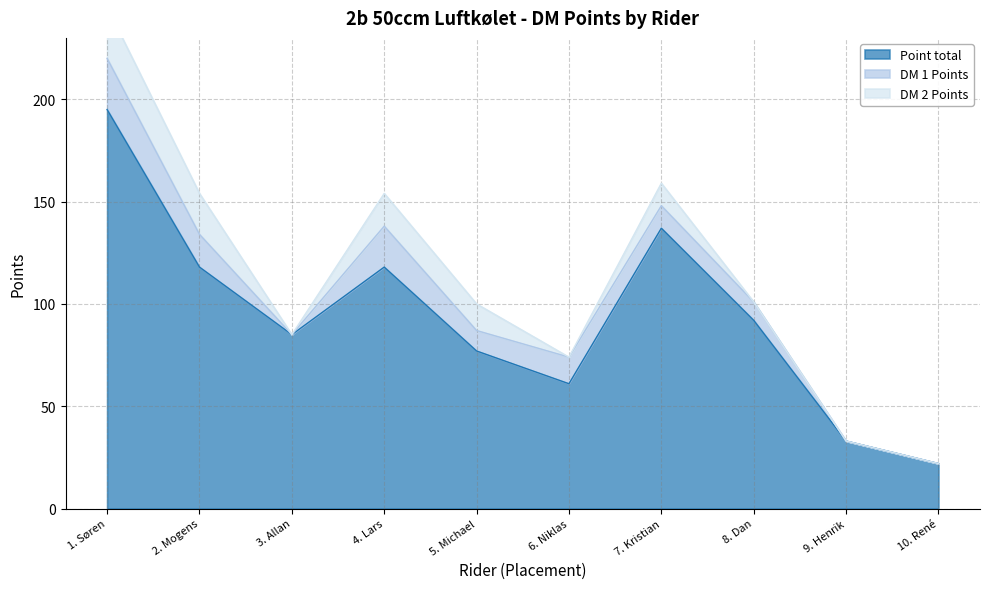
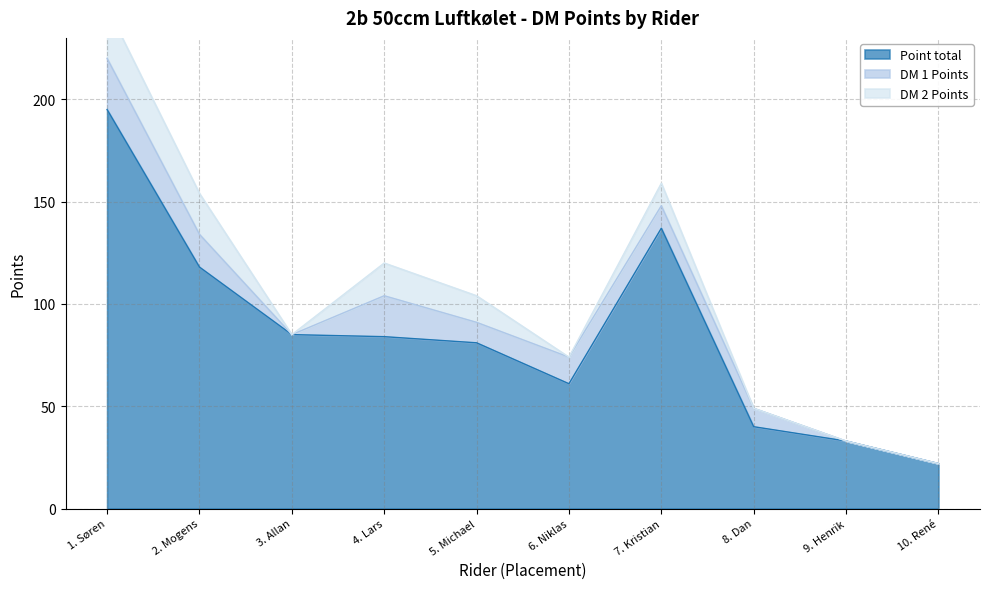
Point total, 4. Lars: 118 -> 84
Point total, 5. Michael: 77 -> 81
Point total, 8. Dan: 92 -> 40
